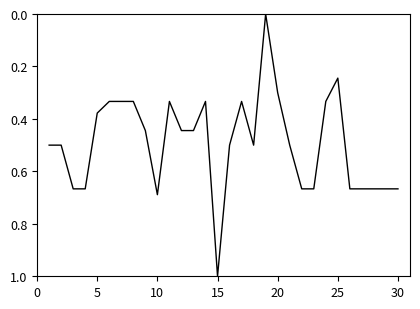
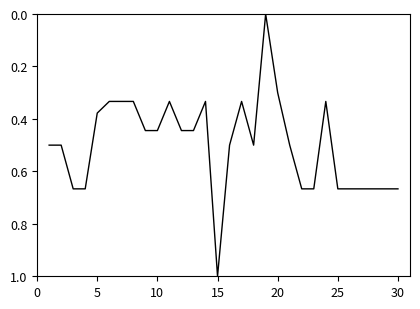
10: 0.69 -> 0.44
25: 0.24 -> 0.67
